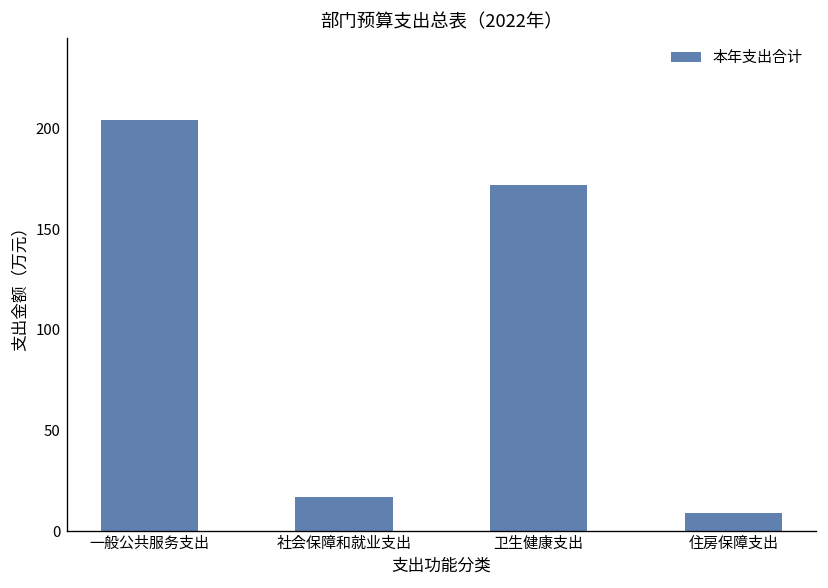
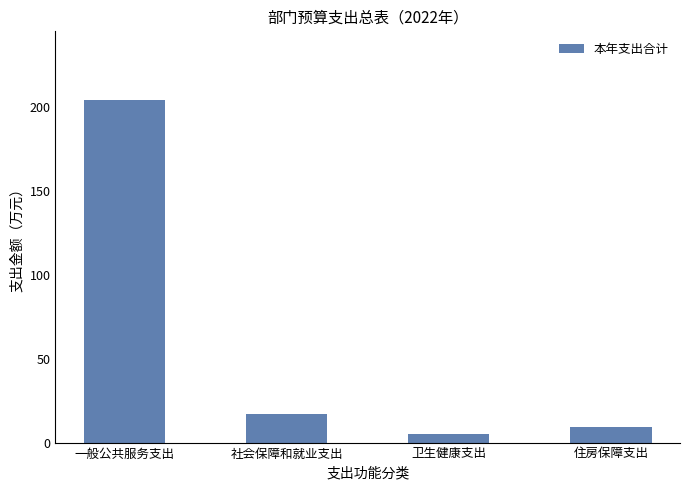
卫生健康支出: 172 -> 5
